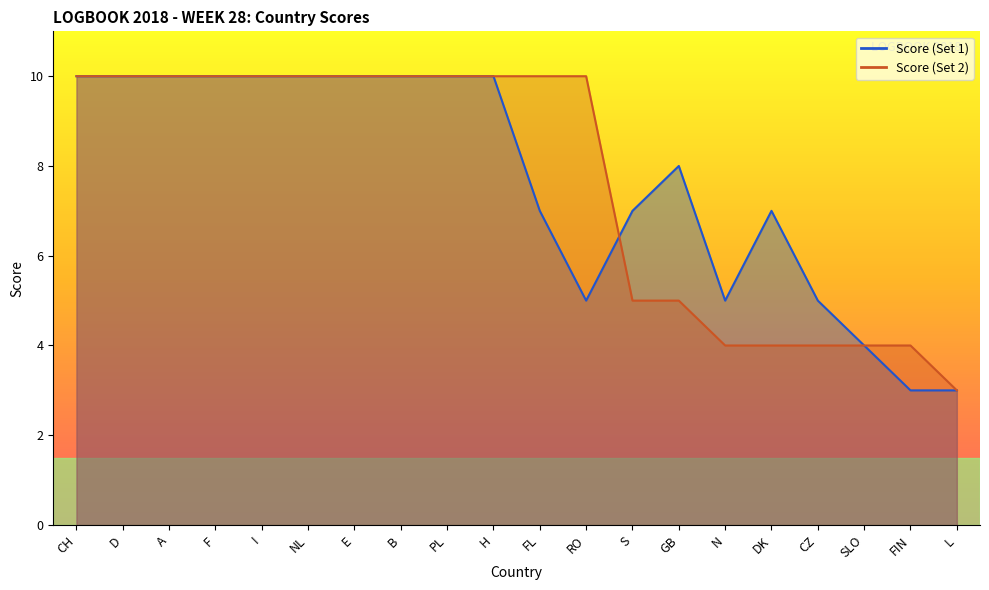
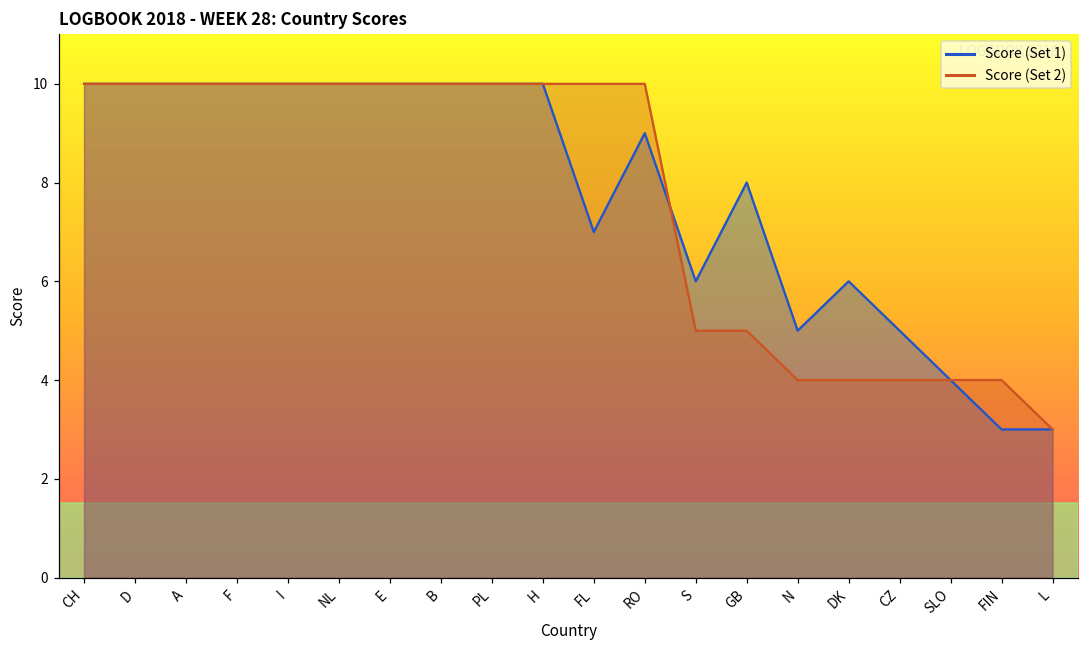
Score (Set 1), RO: 5 -> 9
Score (Set 1), S: 7 -> 6
Score (Set 1), DK: 7 -> 6
